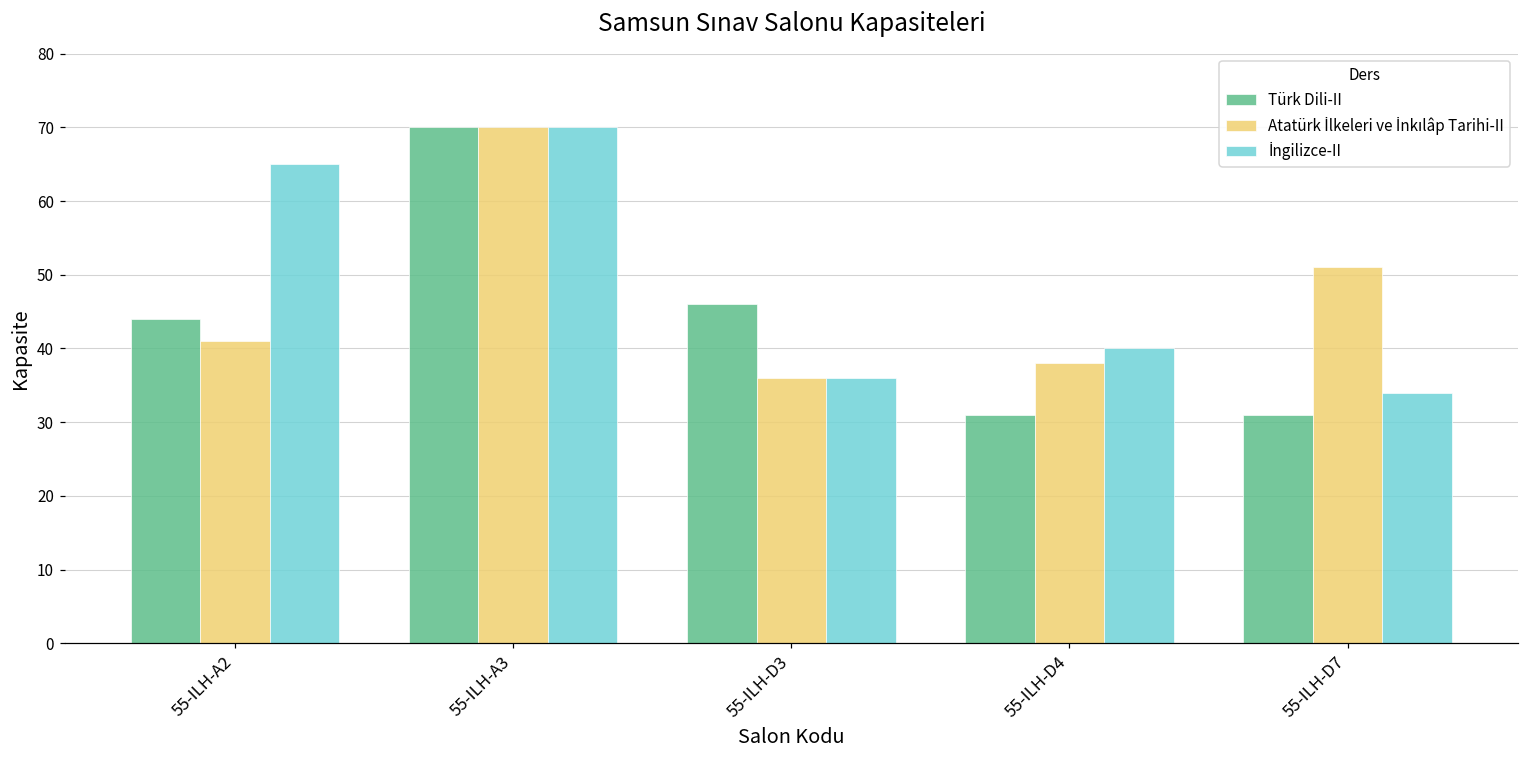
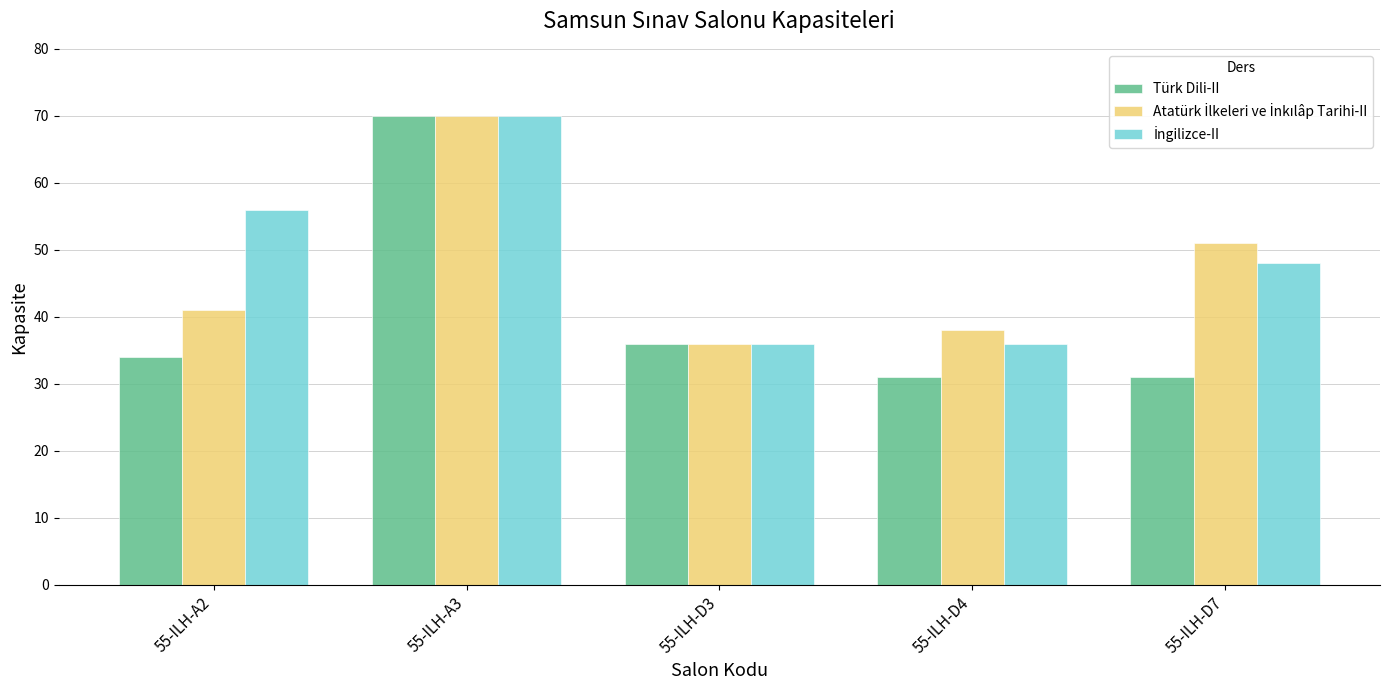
Türk Dili-II, 55-ILH-A2: 44 -> 34
İngilizce-II, 55-ILH-A2: 65 -> 56
Türk Dili-II, 55-ILH-D3: 46 -> 36
İngilizce-II, 55-ILH-D4: 40 -> 36
İngilizce-II, 55-ILH-D7: 34 -> 48
